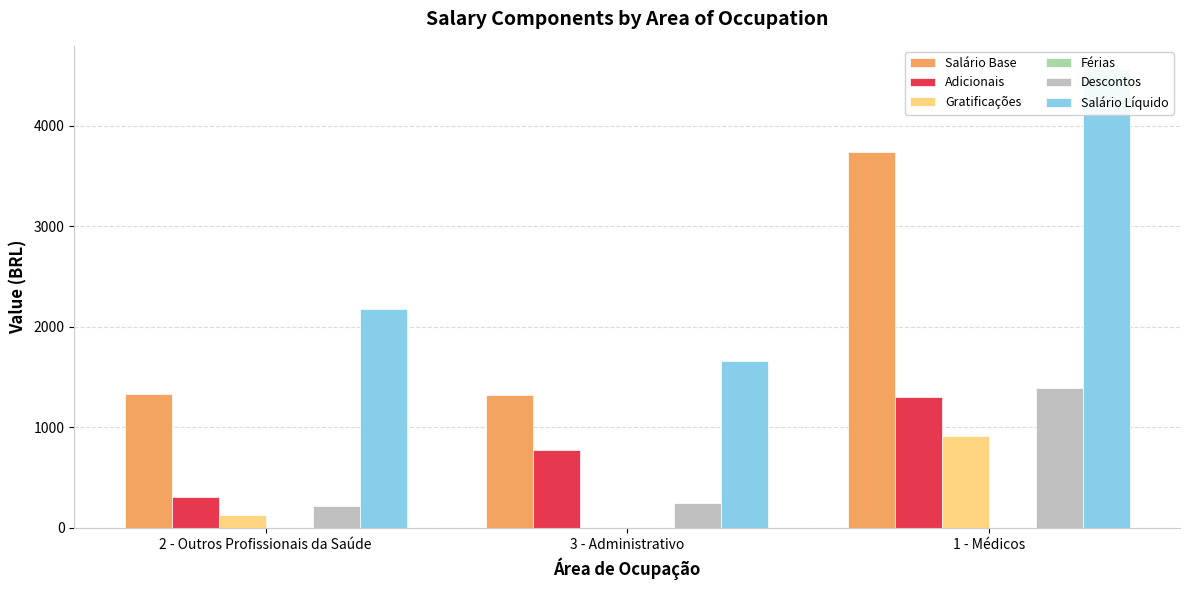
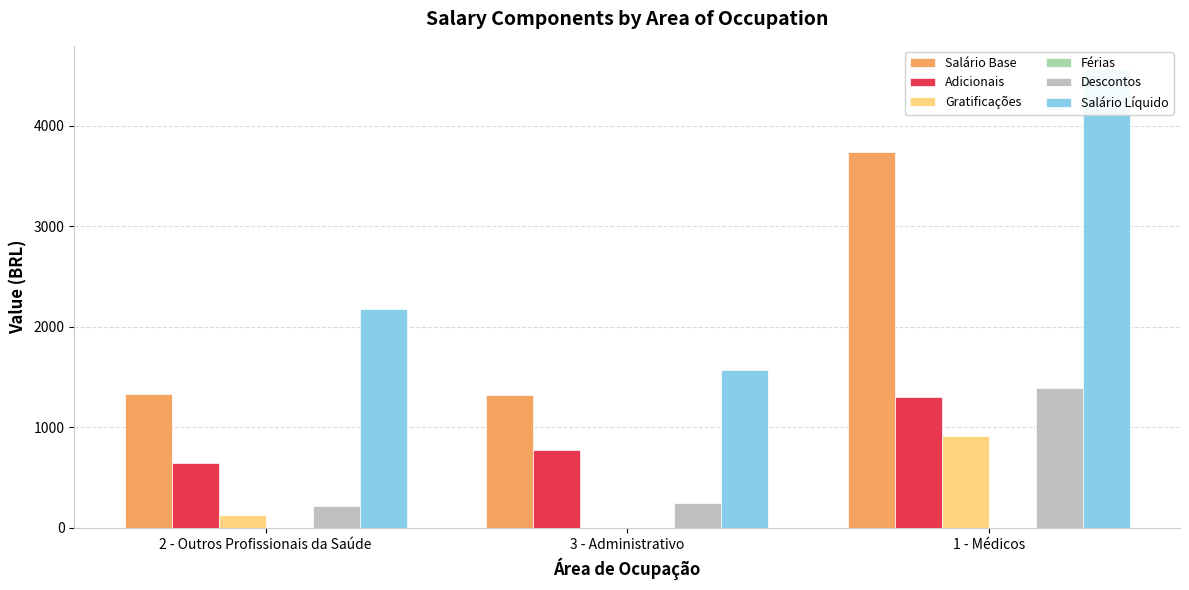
Adicionais, 2 - Outros Profissionais da Saúde: 300 -> 650
Salário Líquido, 3 - Administrativo: 1660 -> 1570
